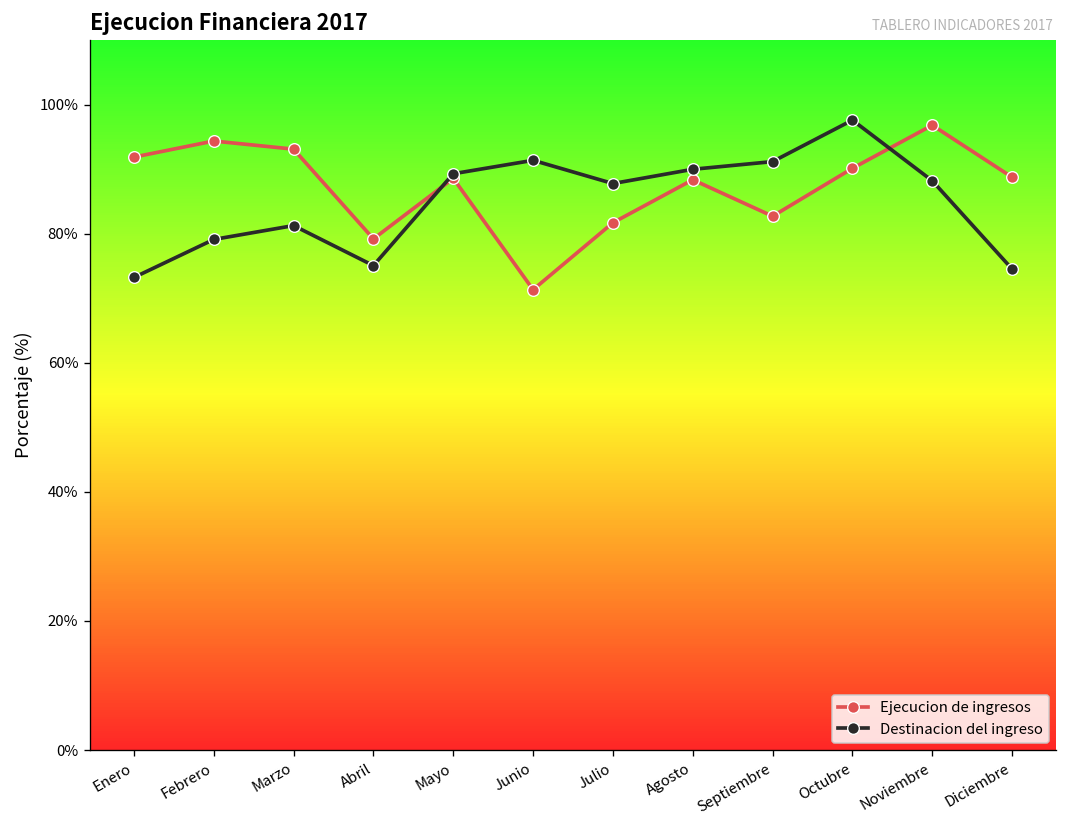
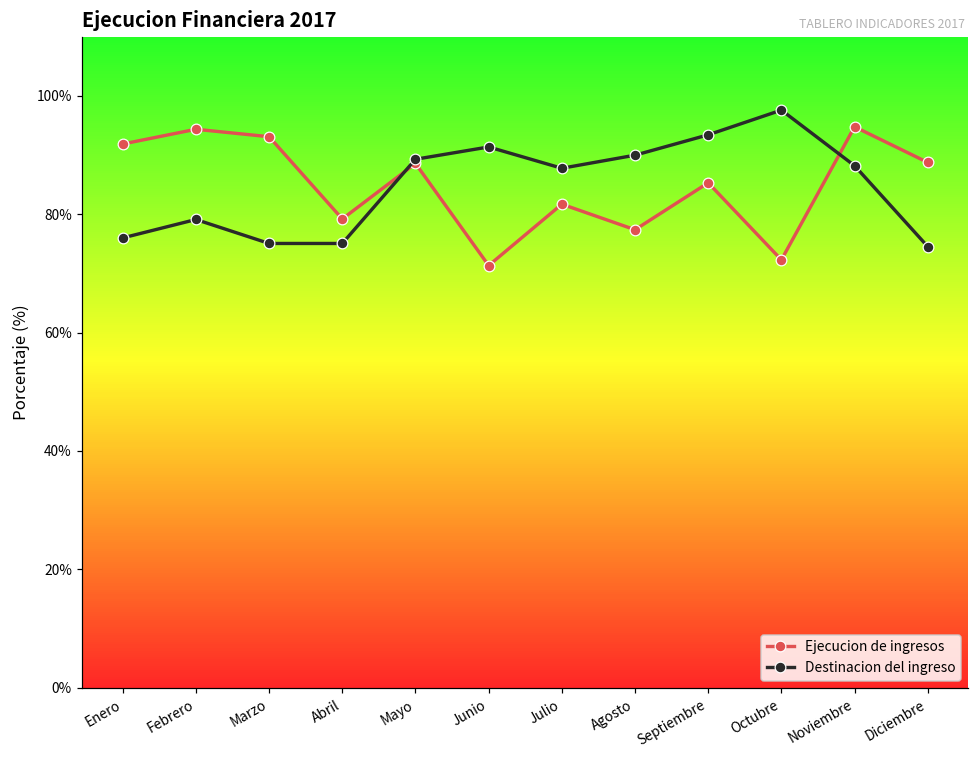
Destinacion del ingreso, Enero: 73% -> 76%
Destinacion del ingreso, Marzo: 81% -> 75%
Ejecucion de ingresos, Agosto: 88% -> 77%
Ejecucion de ingresos, Septiembre: 83% -> 85%
Destinacion del ingreso, Septiembre: 91% -> 93%
Ejecucion de ingresos, Octubre: 90% -> 72%
Ejecucion de ingresos, Noviembre: 97% -> 95%
